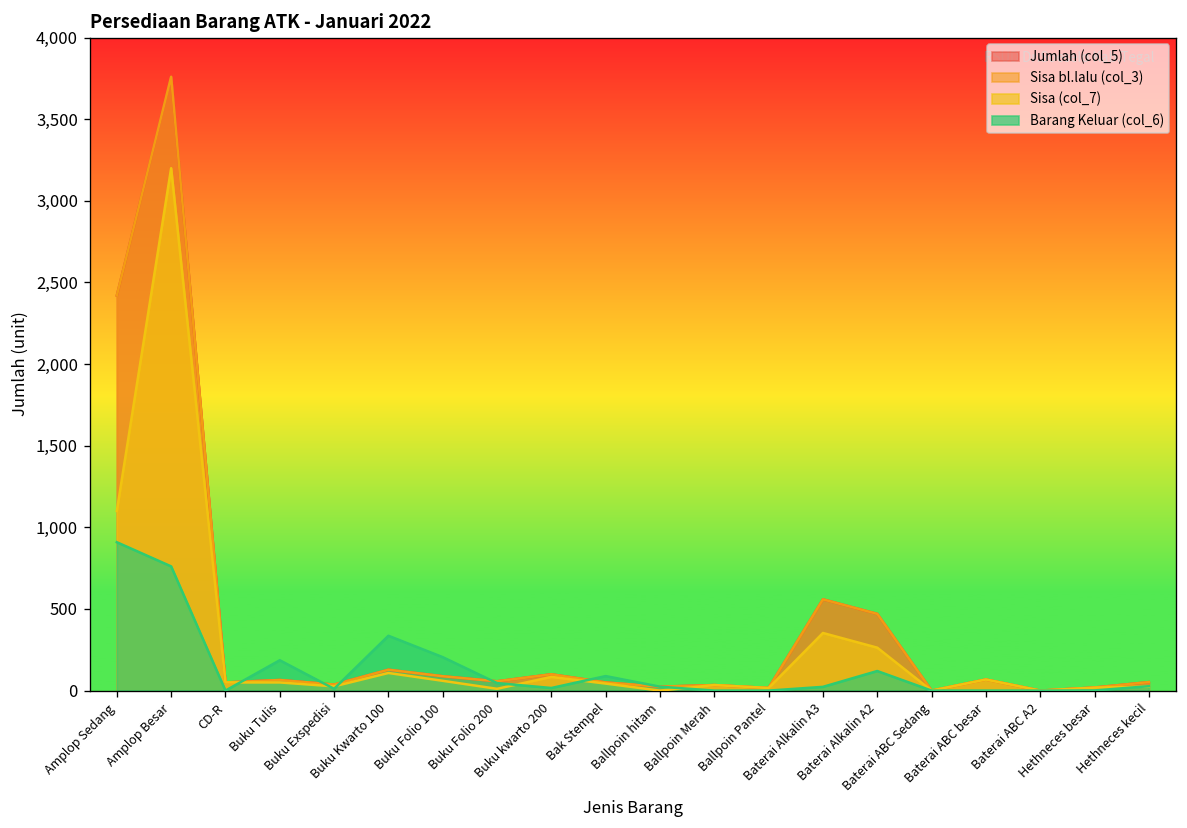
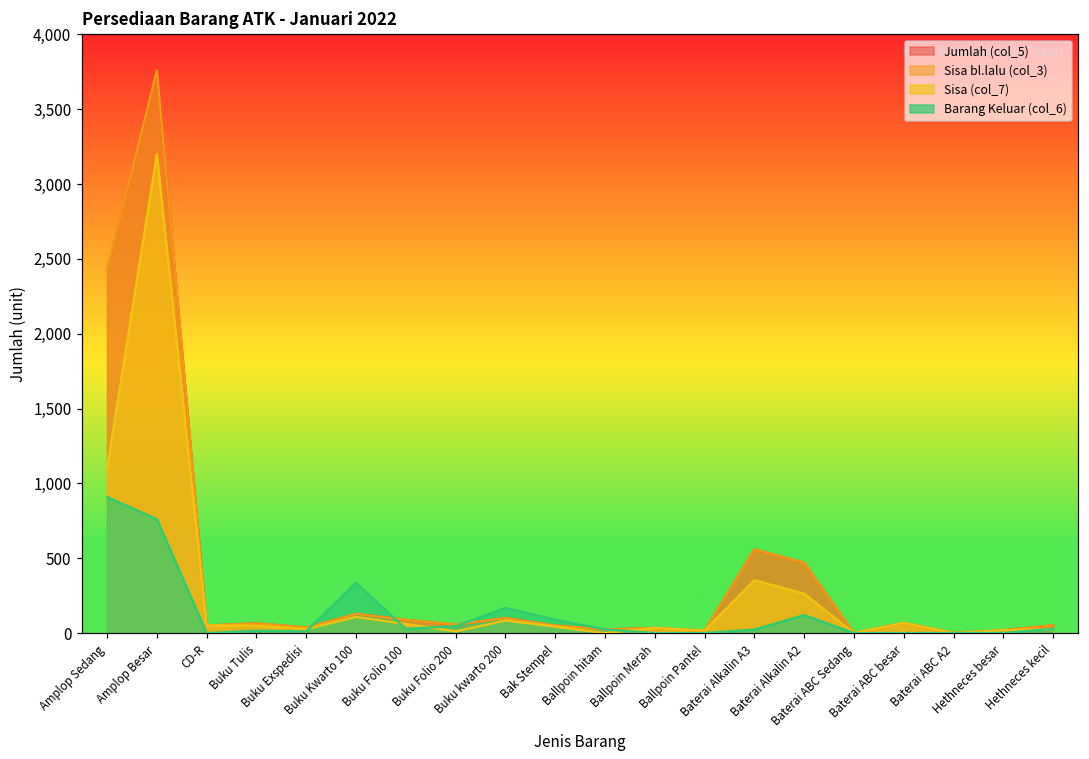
Barang Keluar (col_6), Buku Tulis: 190 -> 20
Barang Keluar (col_6), Buku Folio 100: 210 -> 30
Barang Keluar (col_6), Buku kwarto 200: 20 -> 170
